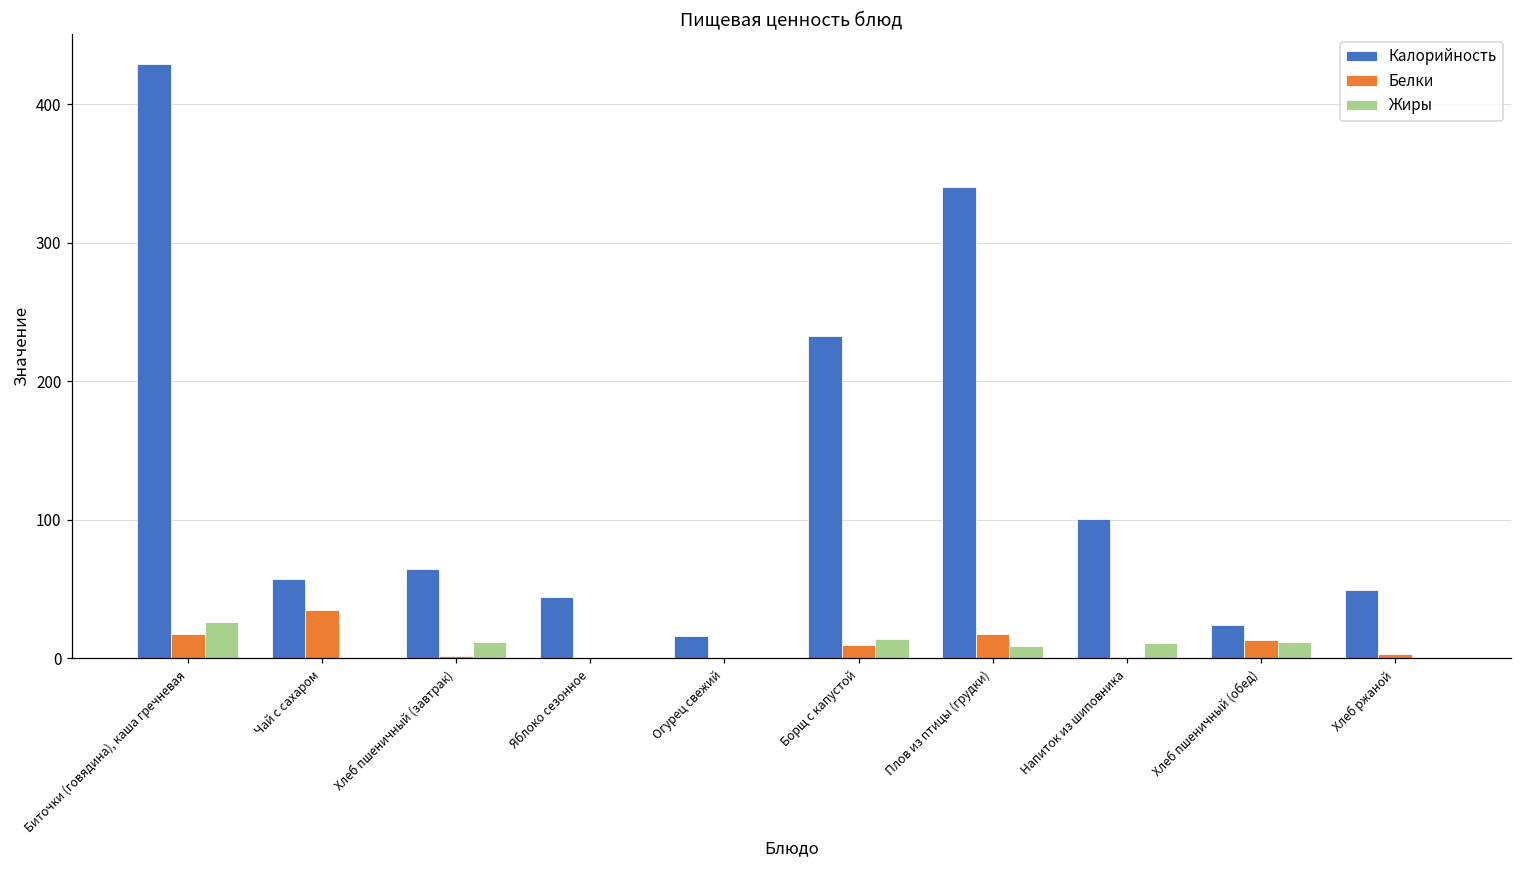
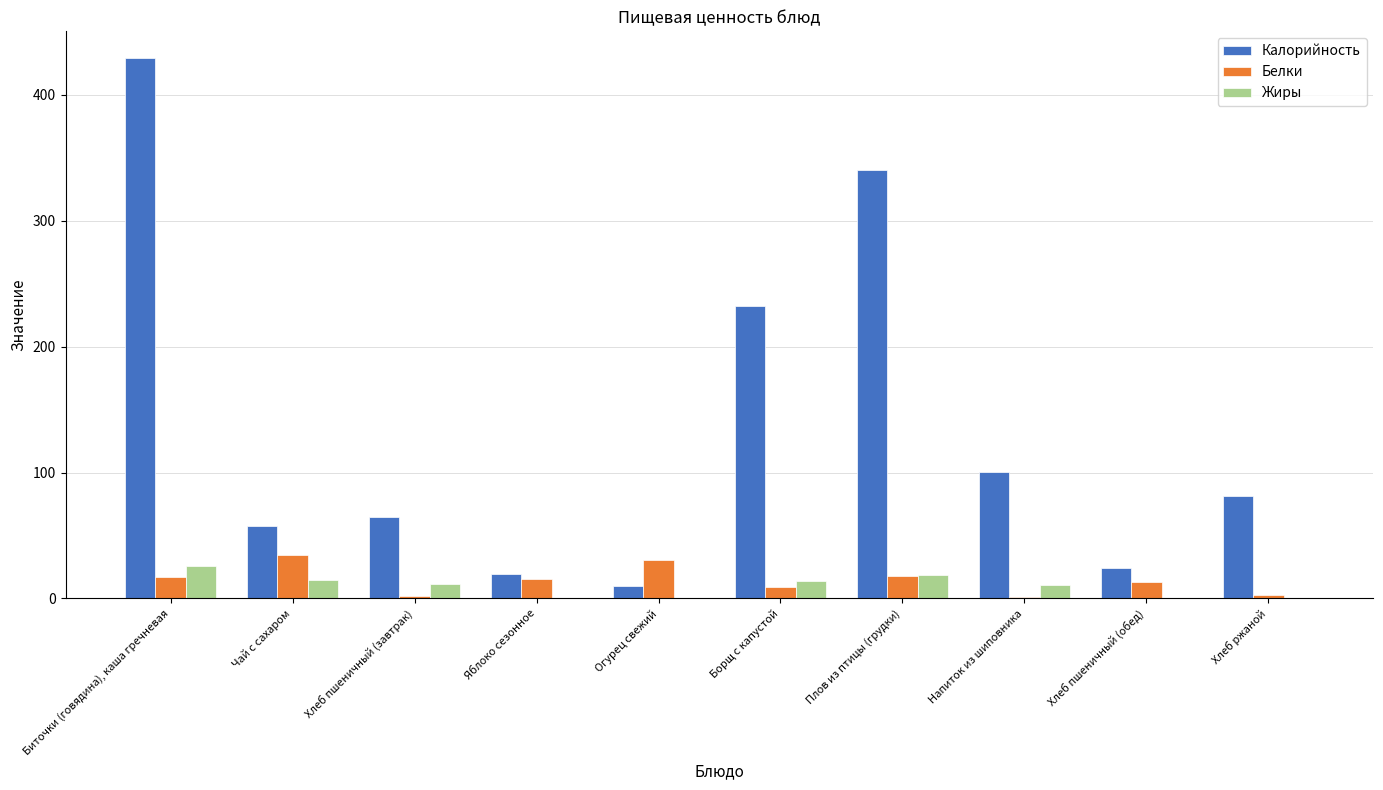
Жиры, Чай с сахаром: 1 -> 15
Калорийность, Яблоко сезонное: 44 -> 19
Белки, Яблоко сезонное: 0 -> 16
Калорийность, Огурец свежий: 16 -> 10
Белки, Огурец свежий: 0 -> 31
Жиры, Плов из птицы (грудки): 9 -> 18
Жиры, Хлеб пшеничный (обед): 12 -> 0
Калорийность, Хлеб ржаной: 49 -> 81
